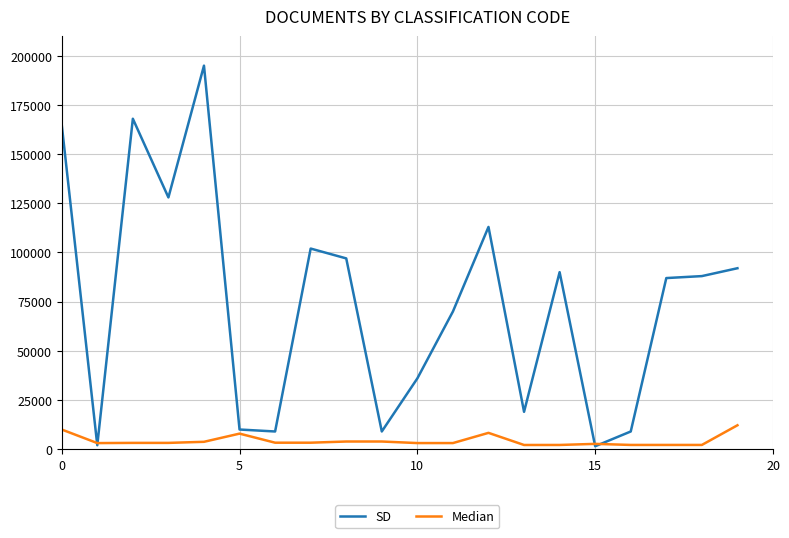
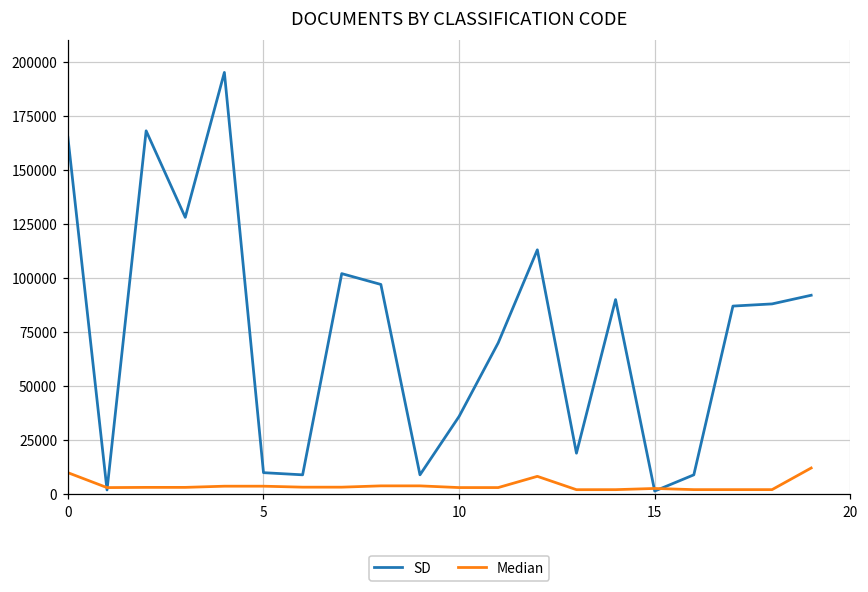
Median, 5: 8000 -> 4000
